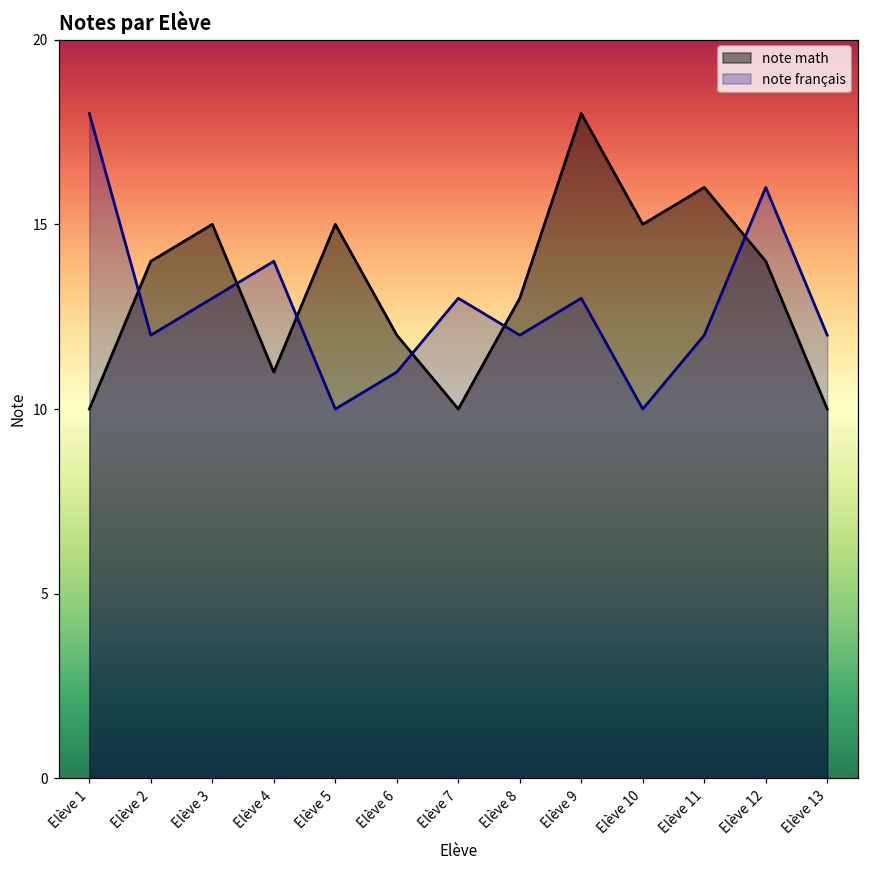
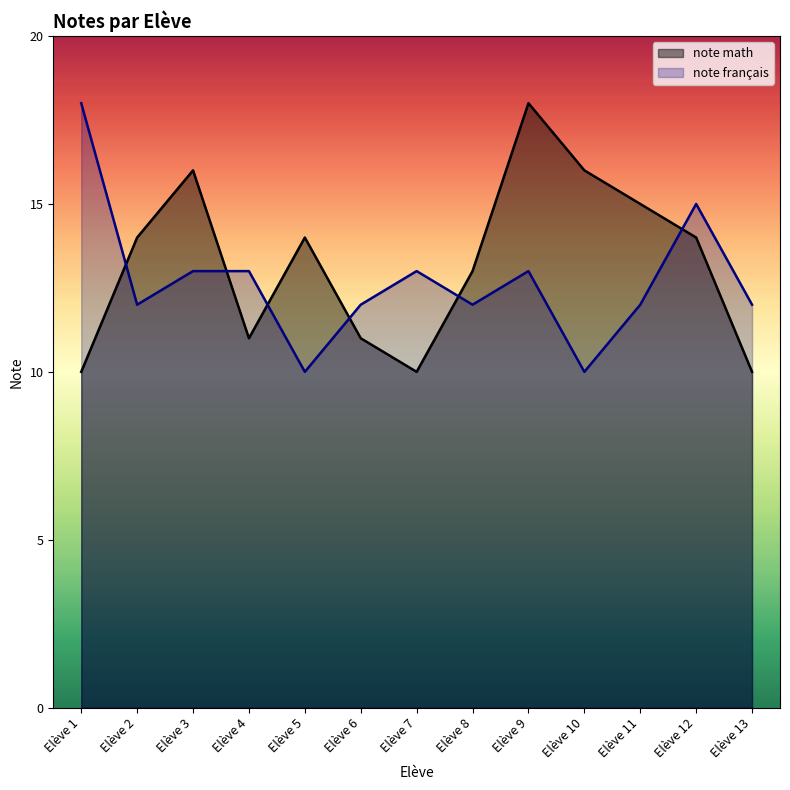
note math, Elève 3: 15 -> 16
note français, Elève 4: 14 -> 13
note math, Elève 5: 15 -> 14
note math, Elève 6: 12 -> 11
note français, Elève 6: 11 -> 12
note math, Elève 10: 15 -> 16
note math, Elève 11: 16 -> 15
note français, Elève 12: 16 -> 15
